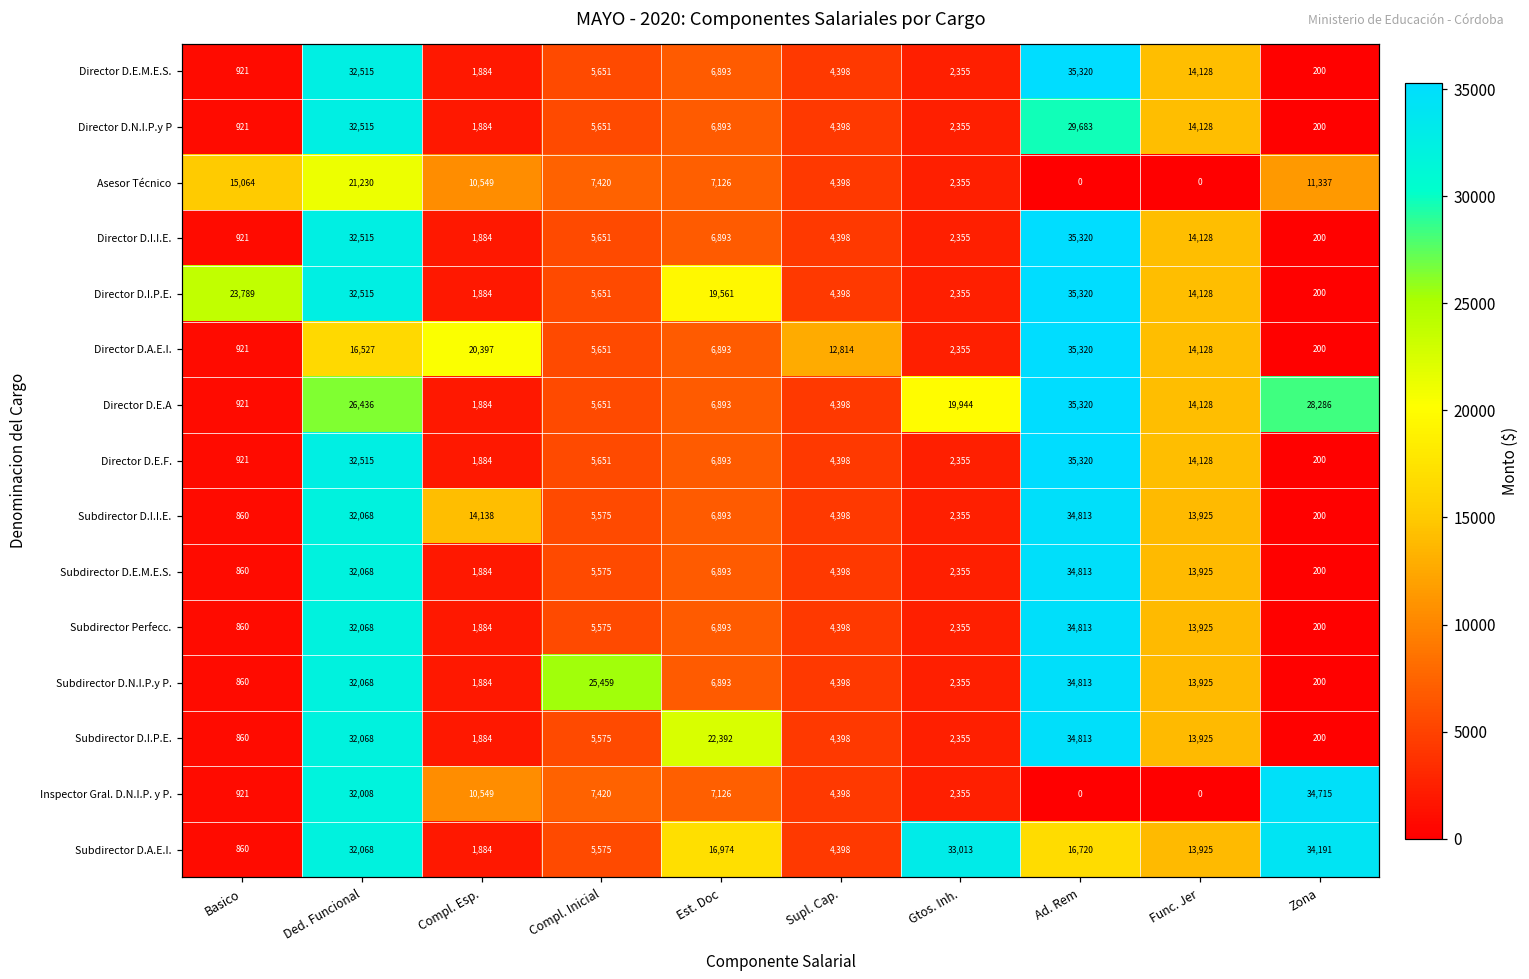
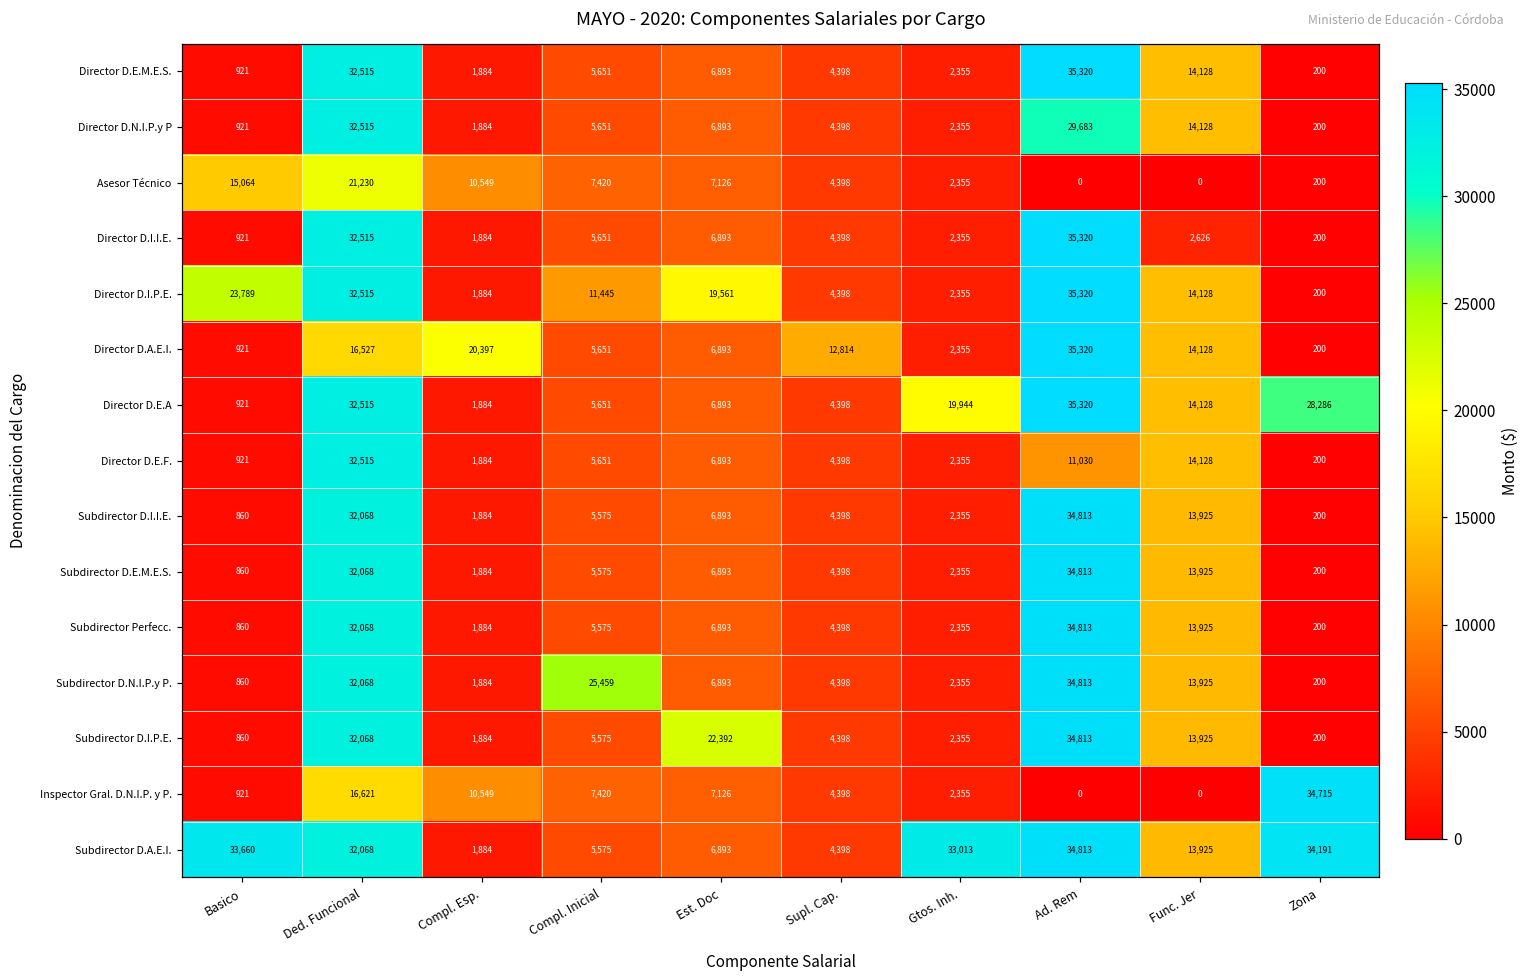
Asesor Técnico, Zona: 11,337 -> 200
Director D.I.I.E., Func. Jer: 14,128 -> 2,626
Director D.I.P.E., Compl. Inicial: 5,651 -> 11,445
Director D.E.A, Ded. Funcional: 26,436 -> 32,515
Director D.E.F., Ad. Rem: 35,320 -> 11,030
Subdirector D.I.I.E., Compl. Esp.: 14,138 -> 1,884
Inspector Gral. D.N.I.P. y P., Ded. Funcional: 32,008 -> 16,621
Subdirector D.A.E.I., Basico: 860 -> 33,660
Subdirector D.A.E.I., Est. Doc: 16,974 -> 6,893
Subdirector D.A.E.I., Ad. Rem: 16,720 -> 34,813
